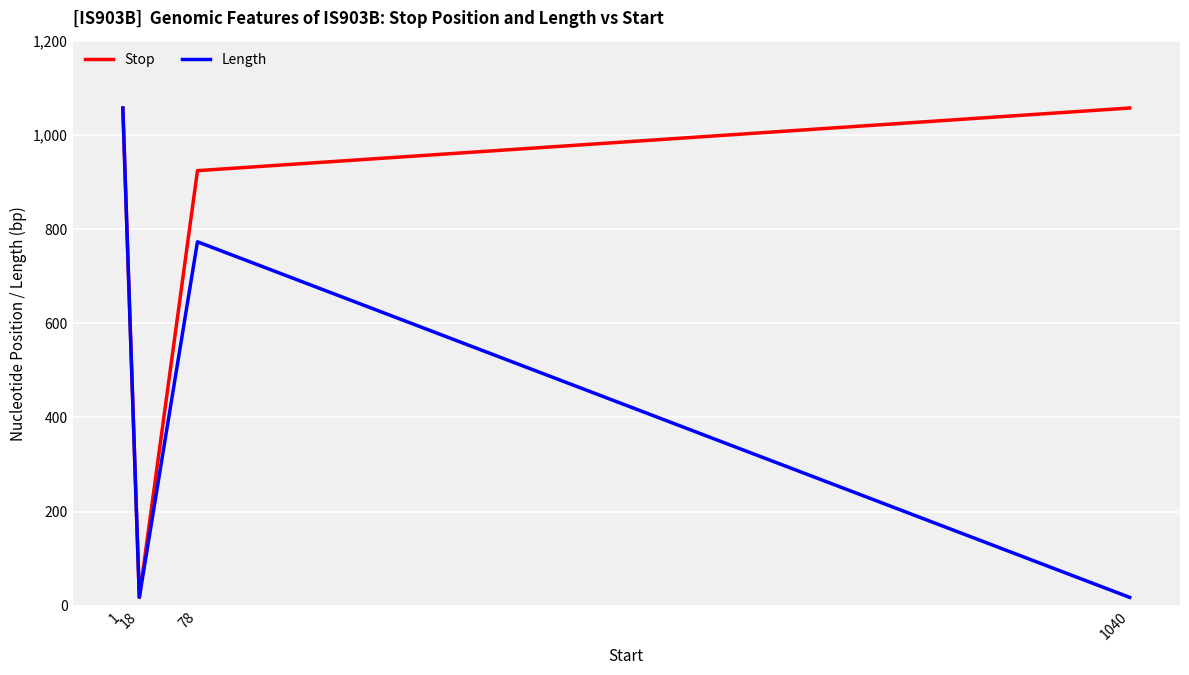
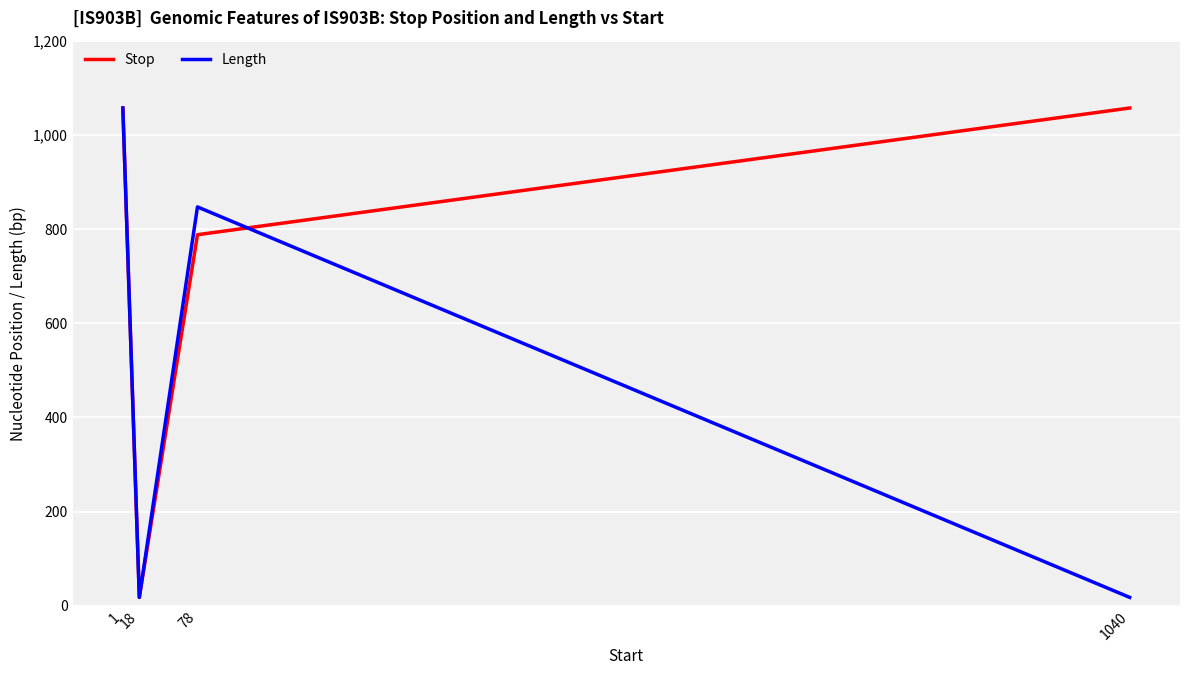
Stop, 78: 920 -> 790
Length, 78: 770 -> 850
